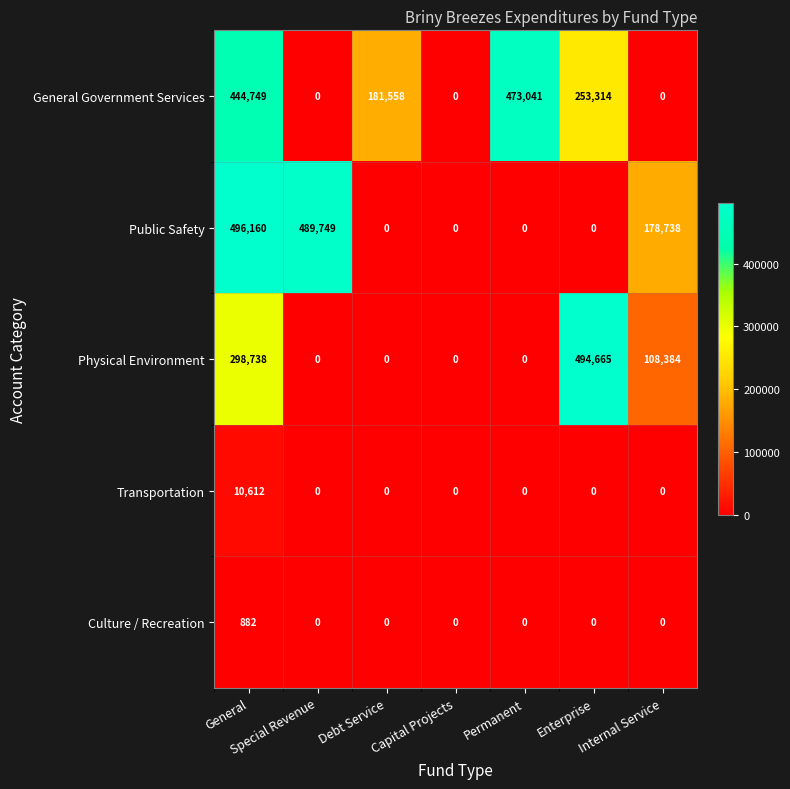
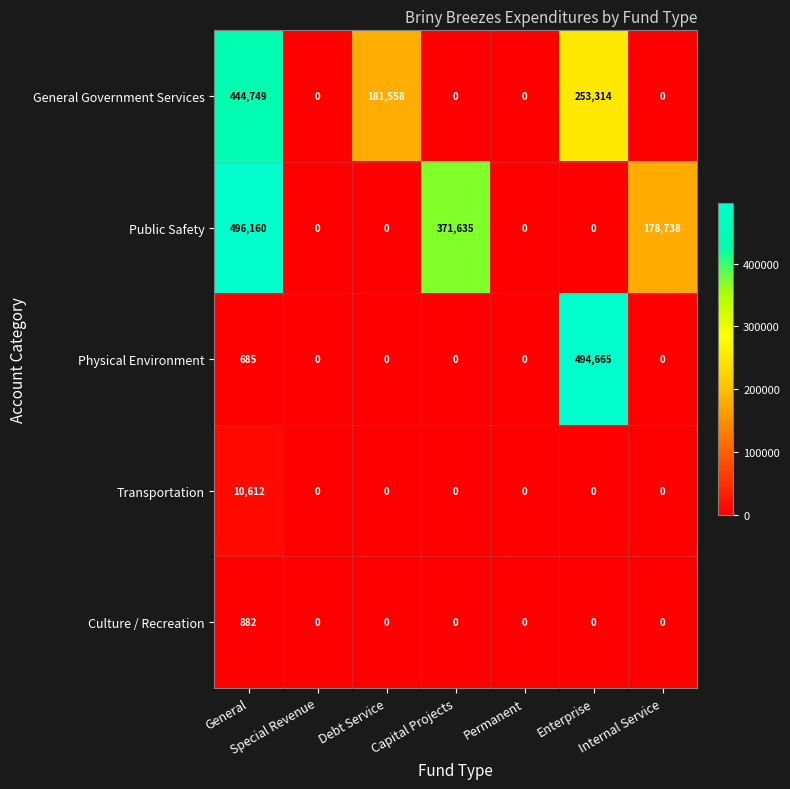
General Government Services, Permanent: 473,041 -> 0
Public Safety, Special Revenue: 489,749 -> 0
Public Safety, Capital Projects: 0 -> 371,635
Physical Environment, General: 298,738 -> 685
Physical Environment, Internal Service: 108,384 -> 0
